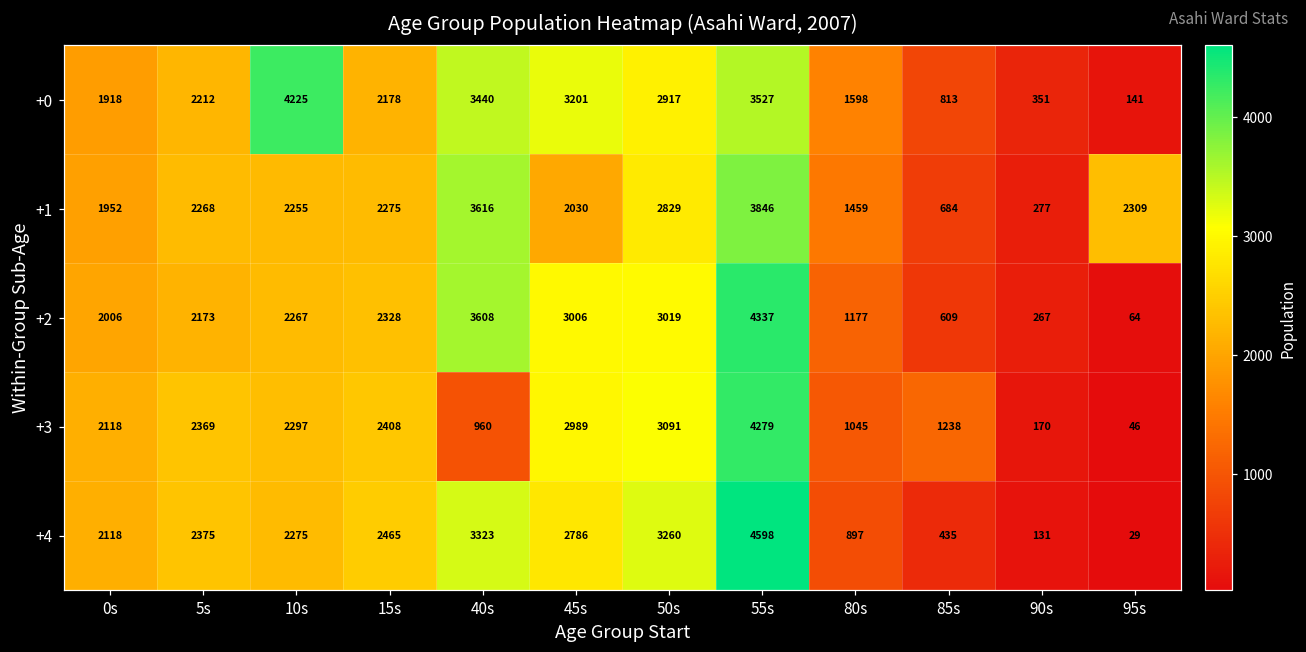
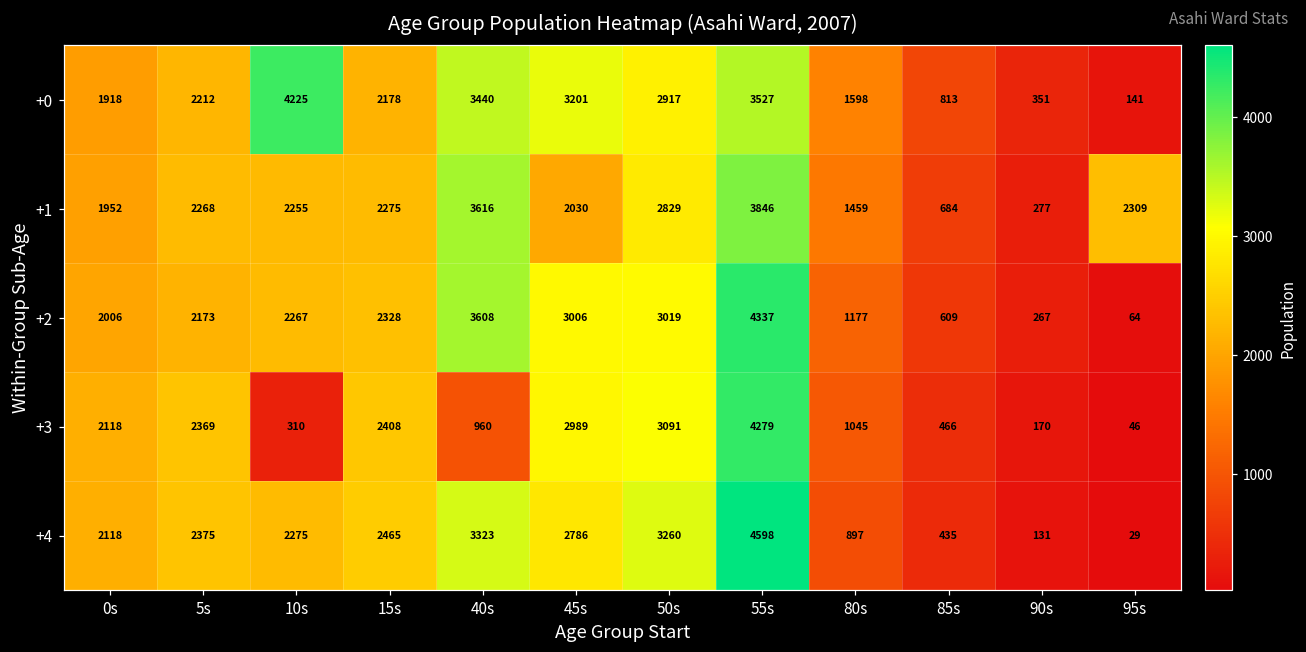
+3, 10s: 2297 -> 310
+3, 85s: 1238 -> 466
